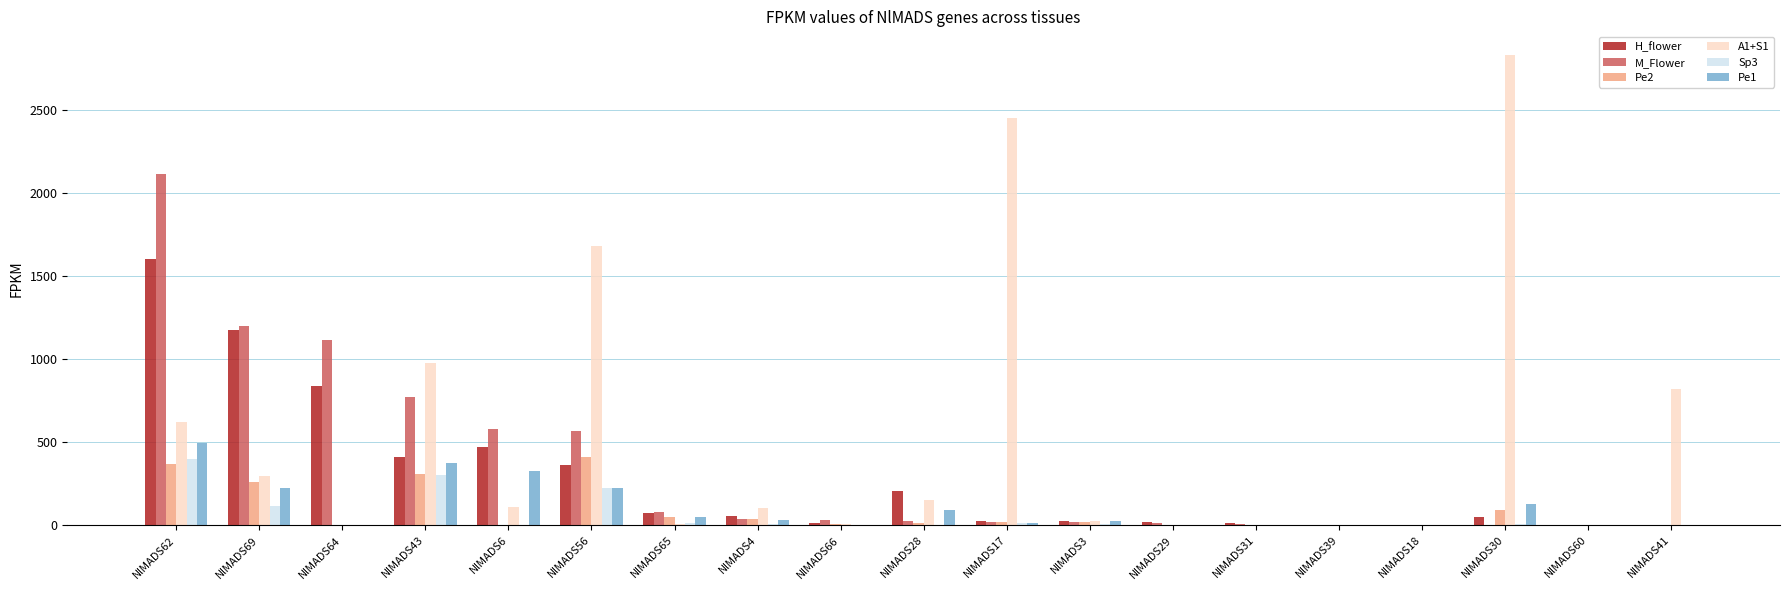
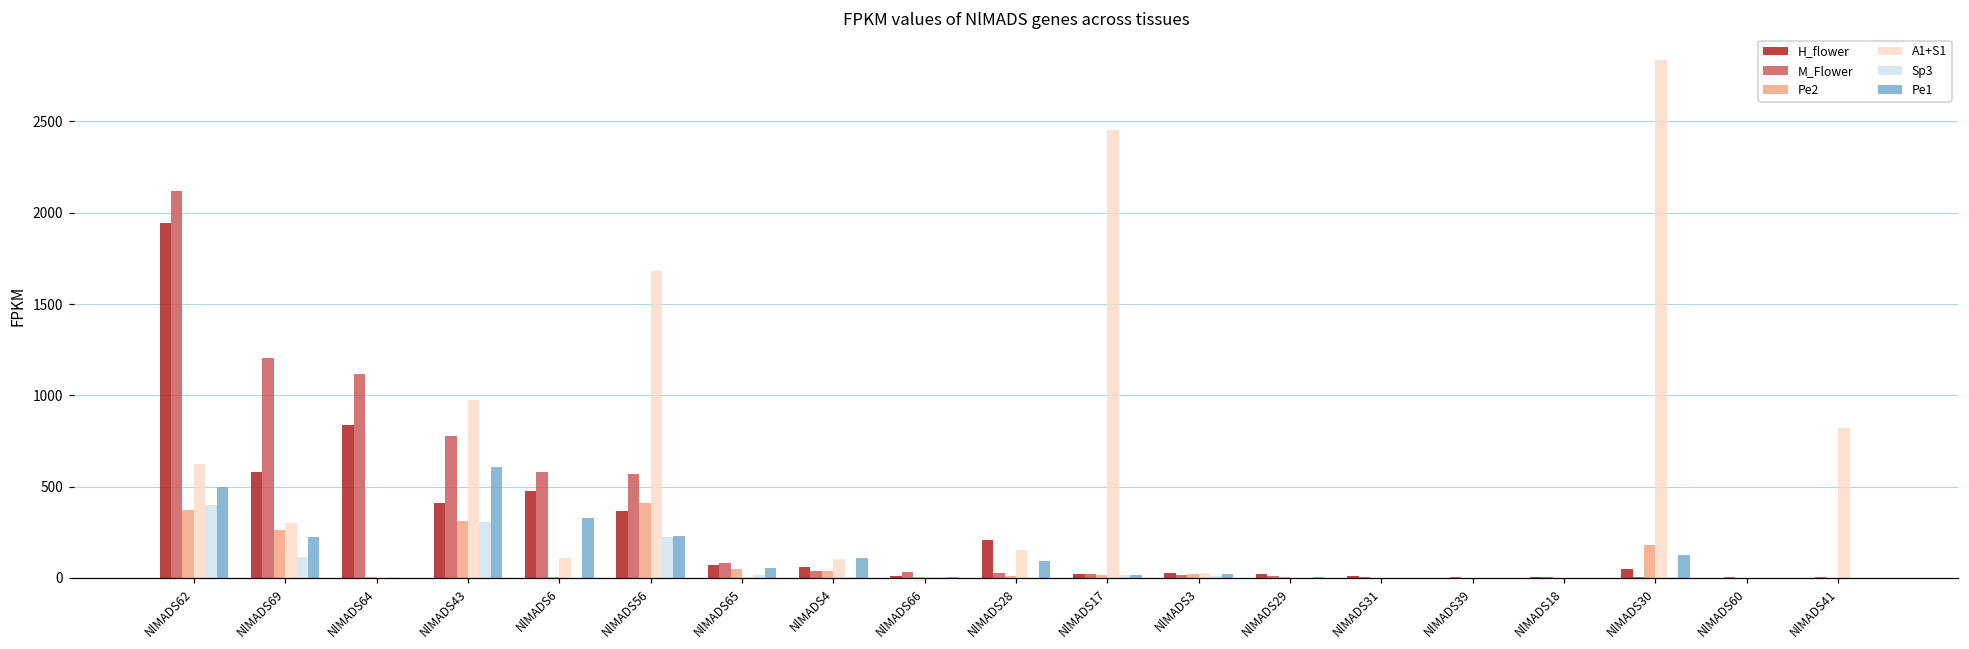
H_flower, NlMADS62: 1610 -> 1950
H_flower, NlMADS69: 1180 -> 580
Pe1, NlMADS43: 380 -> 610
Pe1, NlMADS4: 30 -> 110
Pe2, NlMADS30: 90 -> 180
